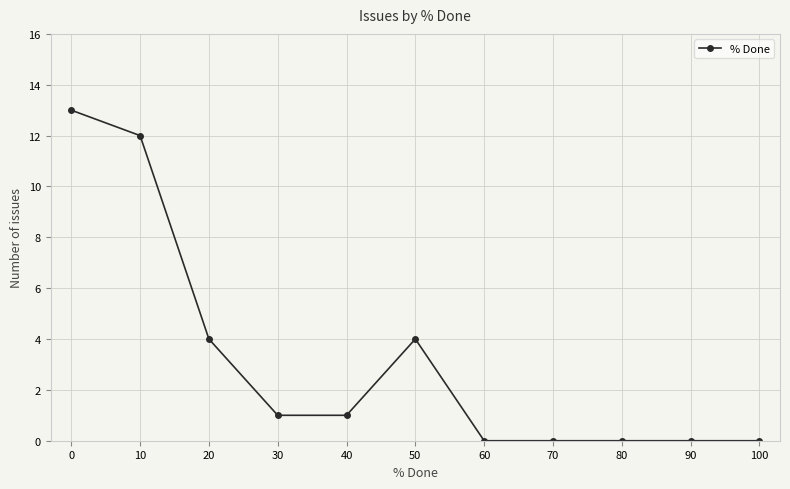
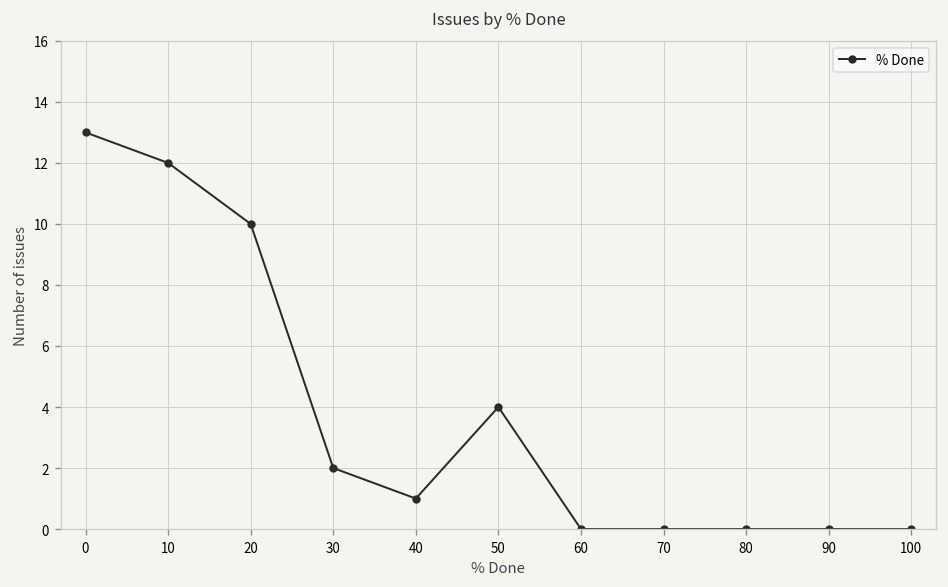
20: 4 -> 10
30: 1 -> 2
